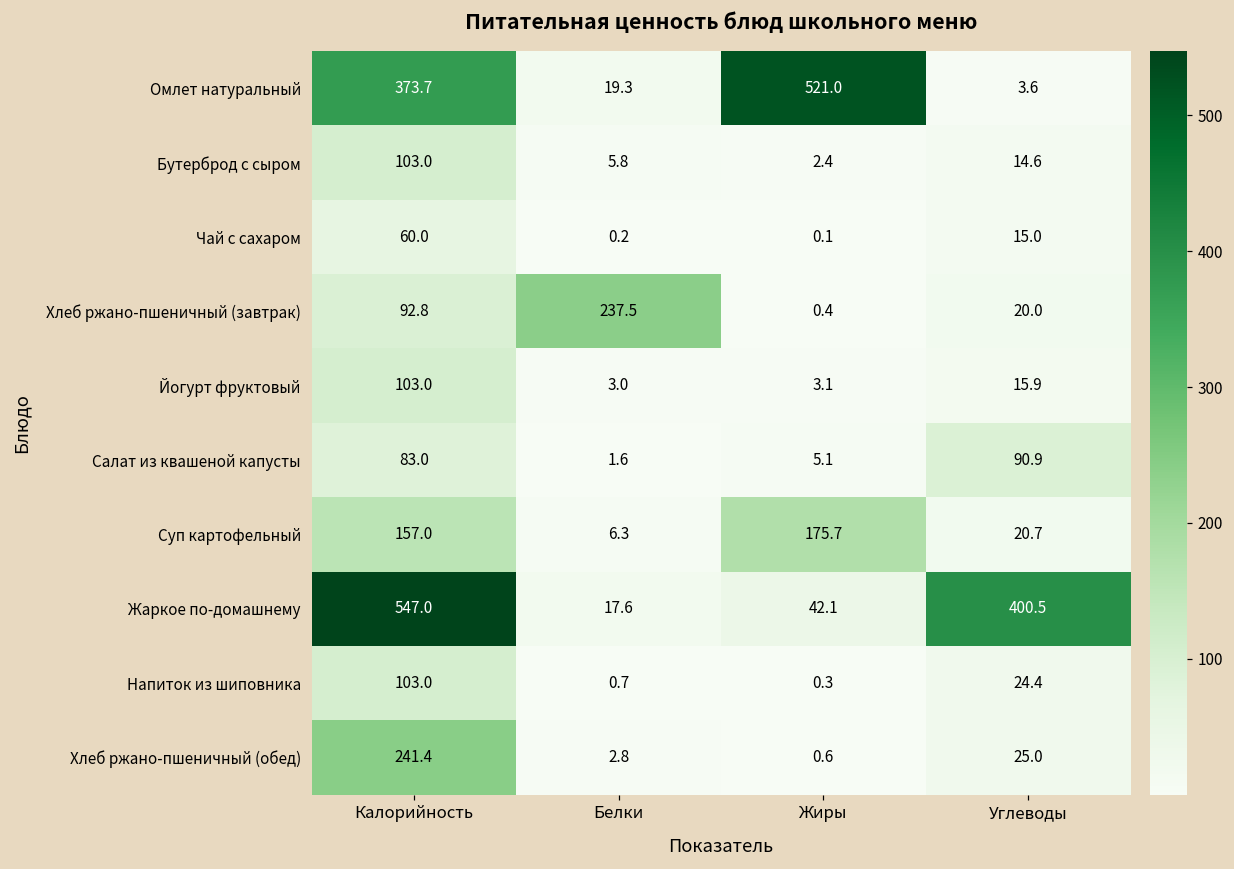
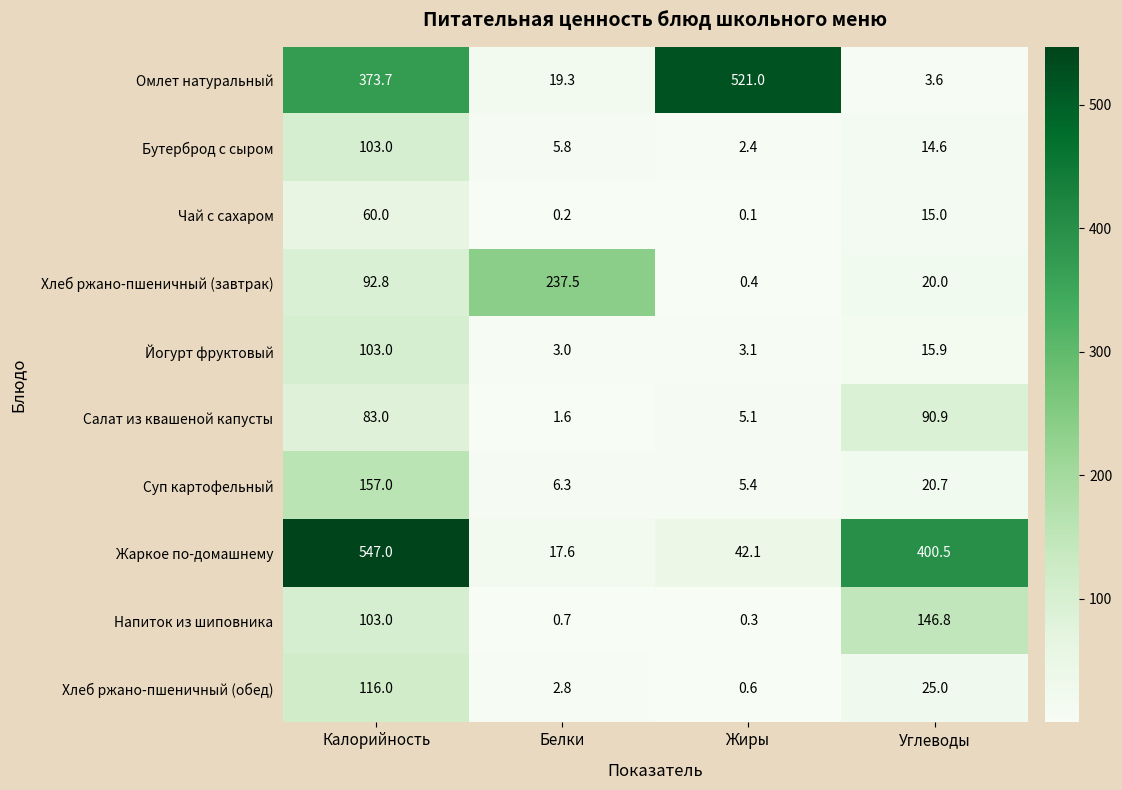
Суп картофельный, Жиры: 175.7 -> 5.4
Напиток из шиповника, Углеводы: 24.4 -> 146.8
Хлеб ржано-пшеничный (обед), Калорийность: 241.4 -> 116.0
